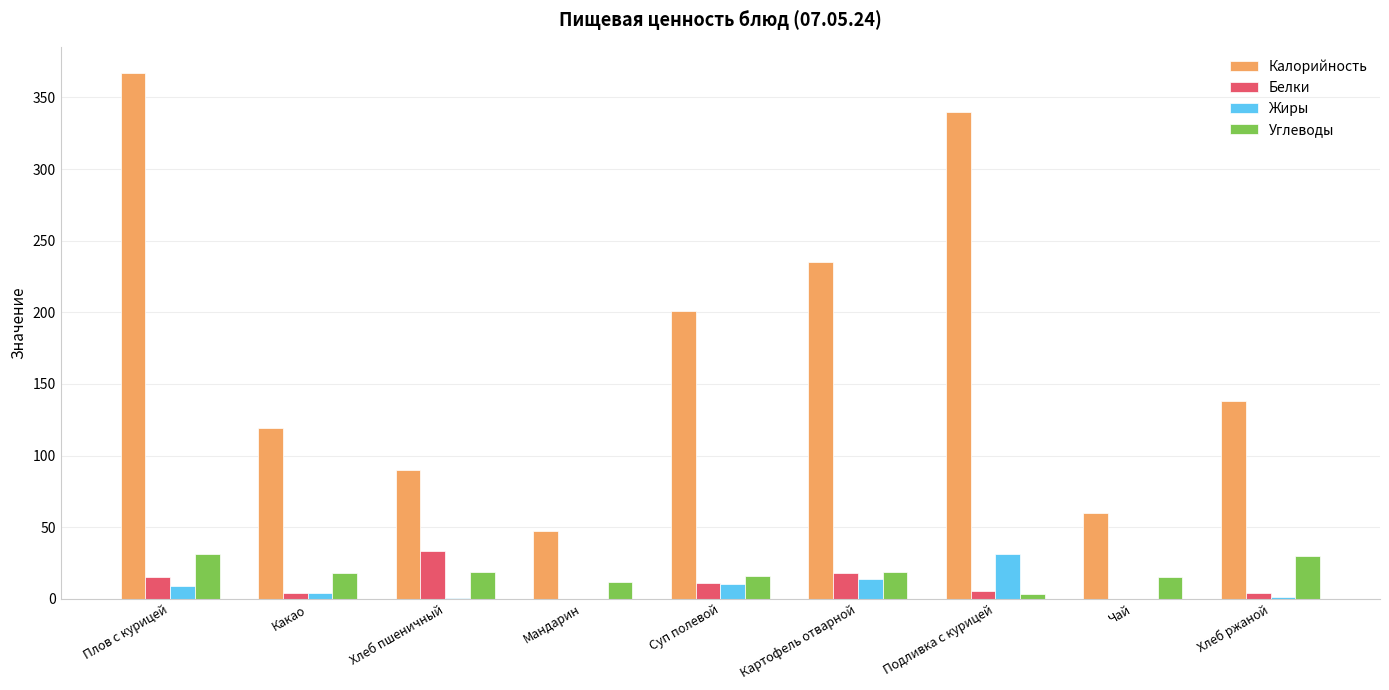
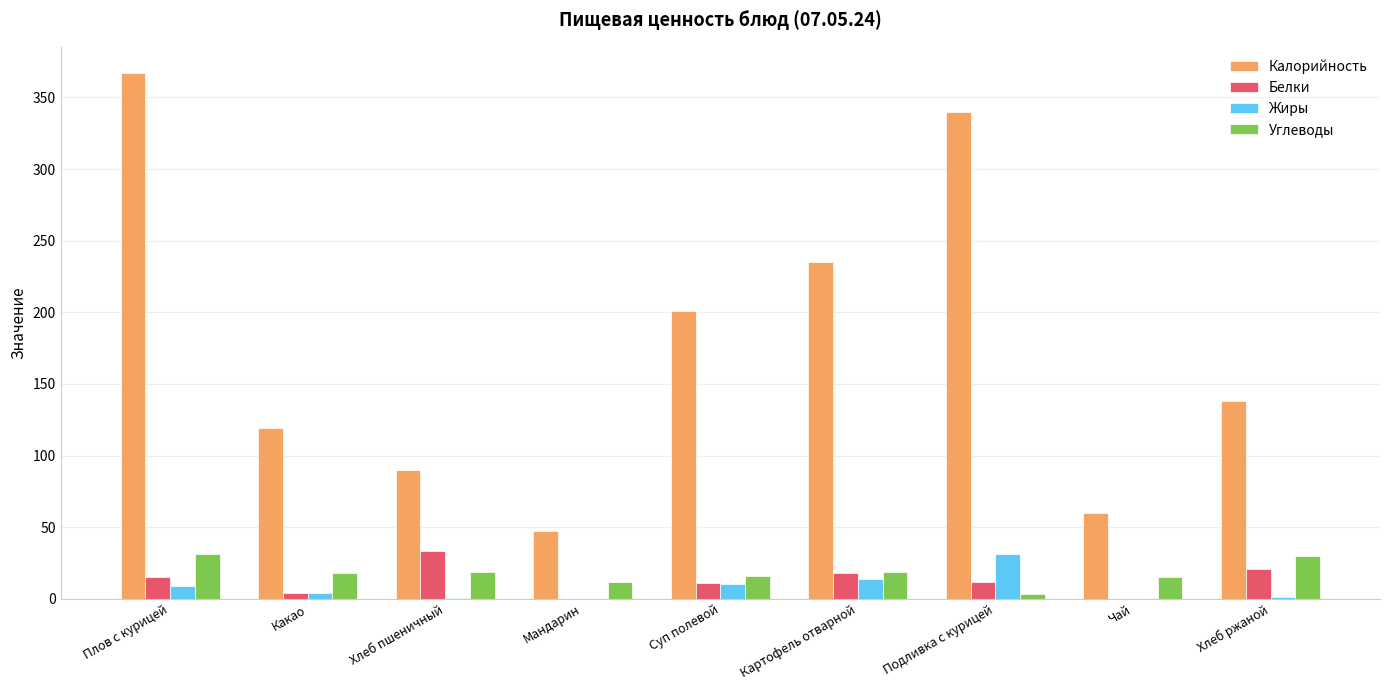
Белки, Подливка с курицей: 5 -> 12
Белки, Хлеб ржаной: 4 -> 21
